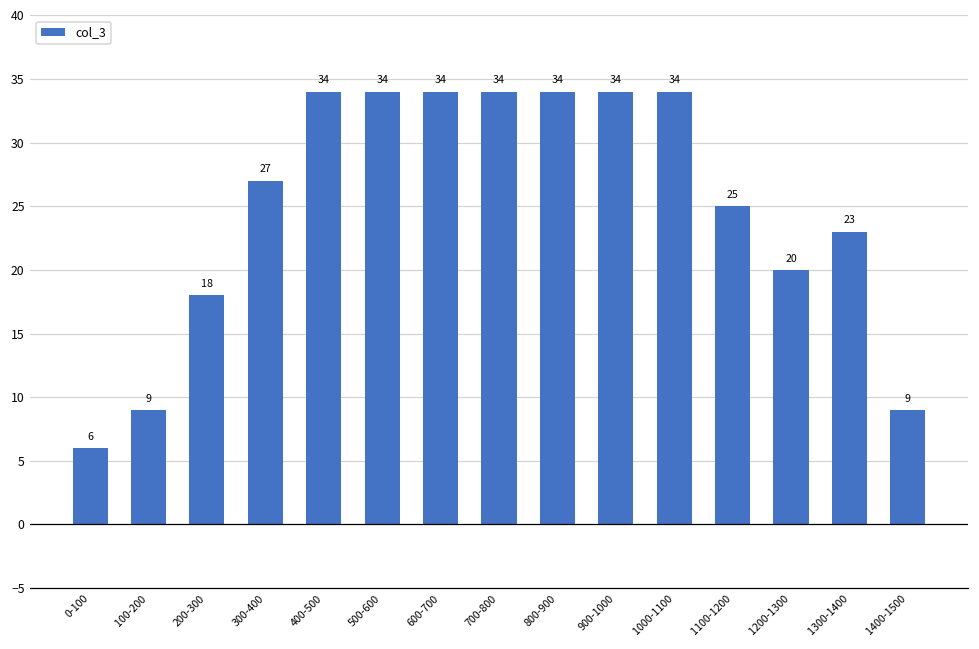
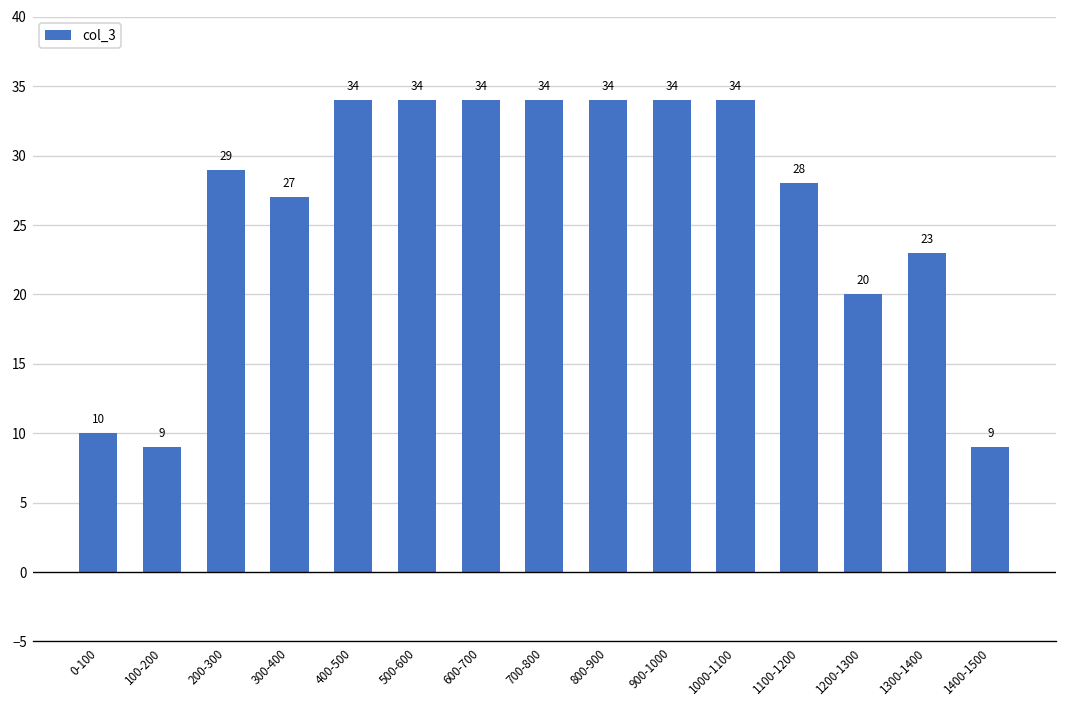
0-100: 6 -> 10
200-300: 18 -> 29
1100-1200: 25 -> 28
